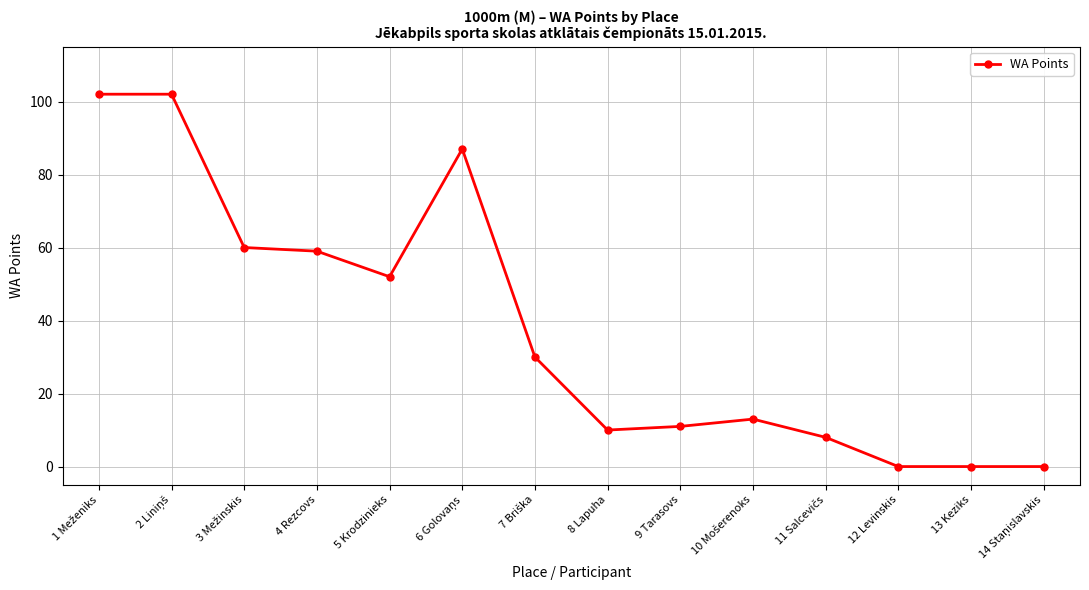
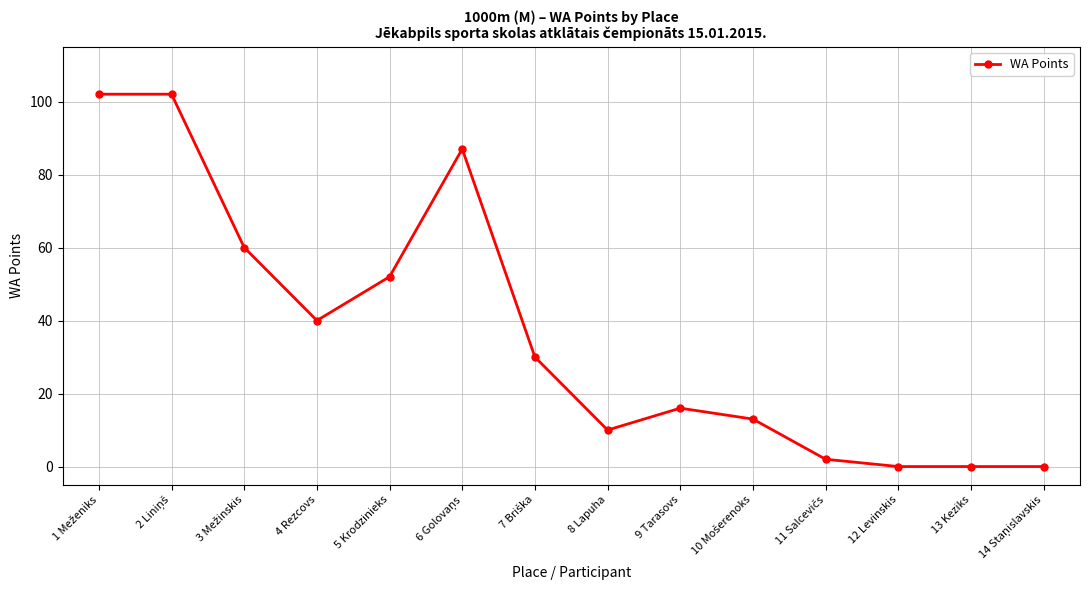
4 Rezcovs: 59 -> 40
9 Tarasovs: 11 -> 16
11 Salcevičs: 8 -> 2
